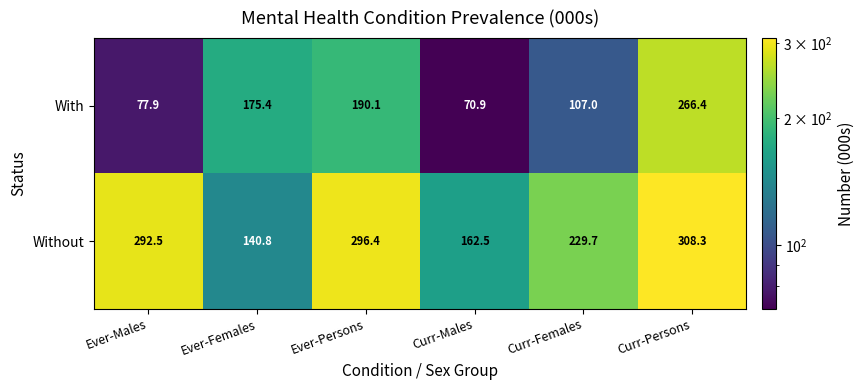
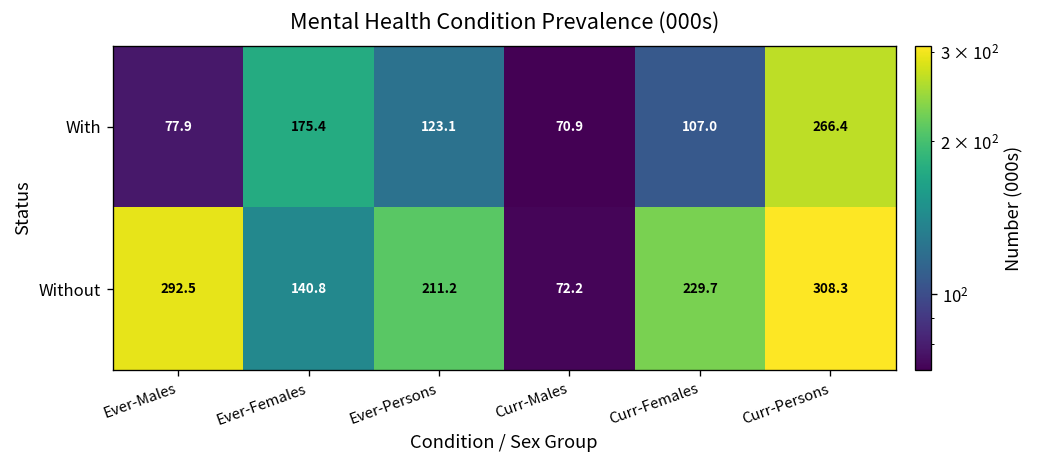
With, Ever-Persons: 190.1 -> 123.1
Without, Ever-Persons: 296.4 -> 211.2
Without, Curr-Males: 162.5 -> 72.2
